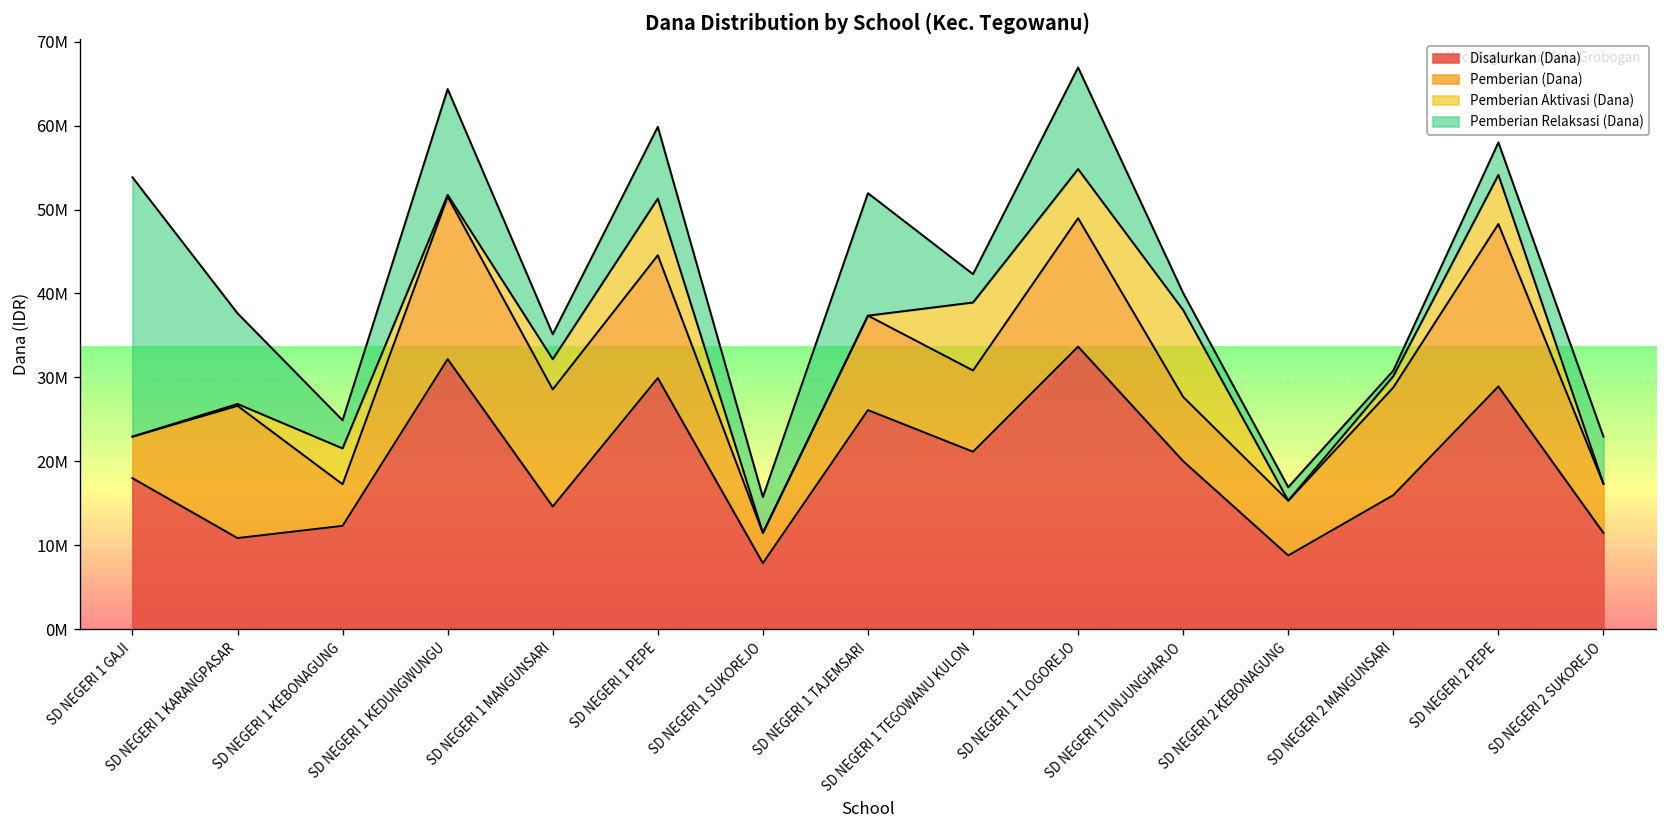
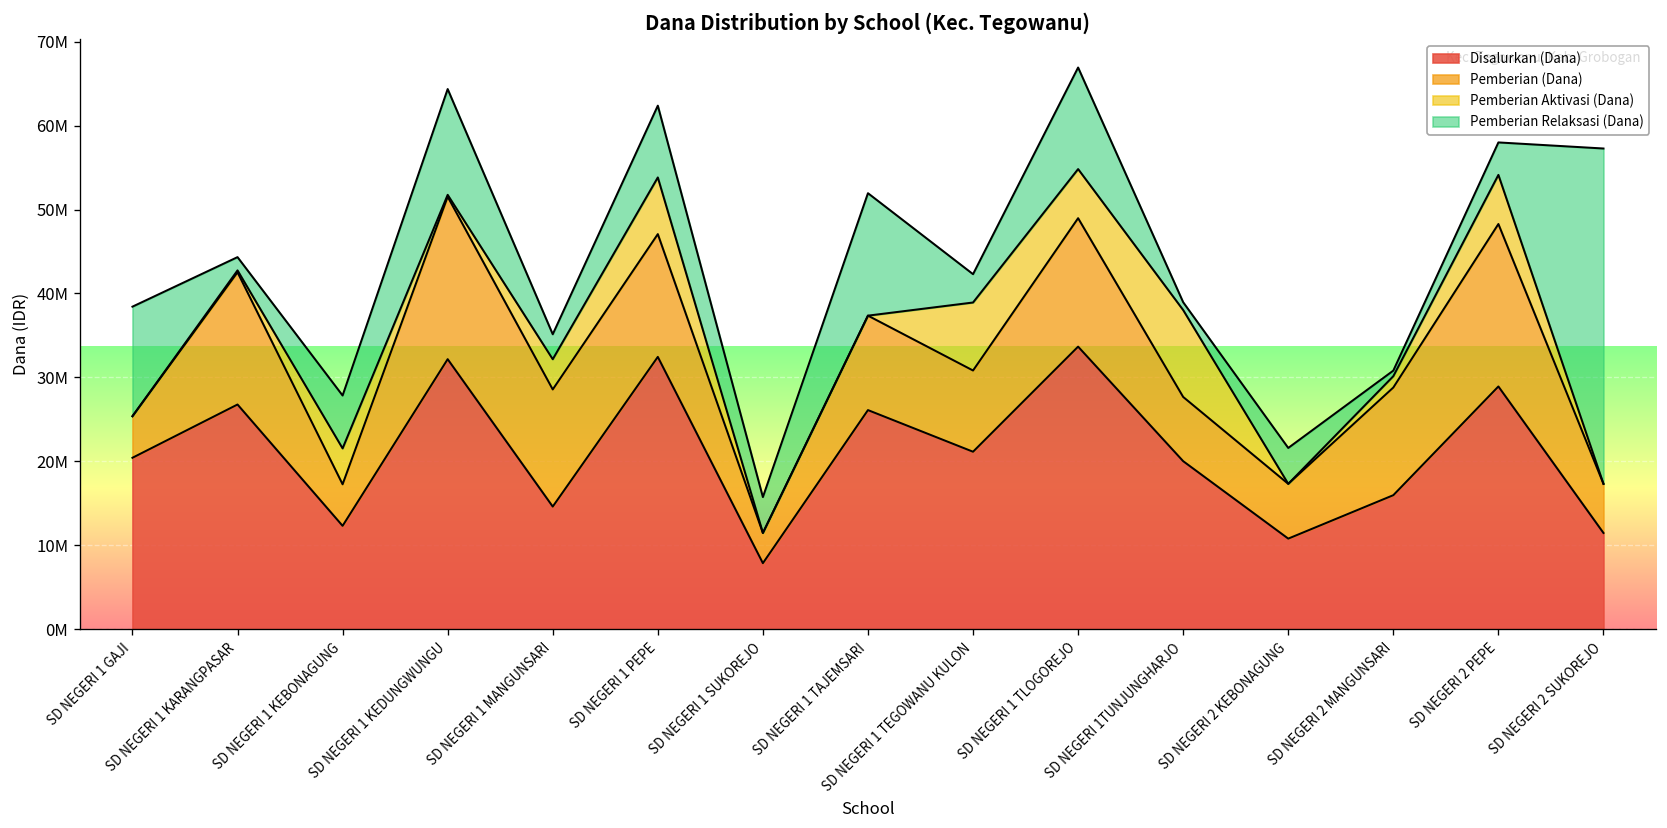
Disalurkan (Dana), SD NEGERI 1 GAJI: 18000000 -> 20000000
Pemberian Relaksasi (Dana), SD NEGERI 1 GAJI: 31000000 -> 13000000
Disalurkan (Dana), SD NEGERI 1 KARANGPASAR: 11000000 -> 27000000
Pemberian Relaksasi (Dana), SD NEGERI 1 KARANGPASAR: 11000000 -> 2000000
Pemberian Relaksasi (Dana), SD NEGERI 1 KEBONAGUNG: 3000000 -> 6000000
Disalurkan (Dana), SD NEGERI 1 PEPE: 30000000 -> 32000000
Pemberian Relaksasi (Dana), SD NEGERI 1TUNJUNGHARJO: 2000000 -> 1000000
Disalurkan (Dana), SD NEGERI 2 KEBONAGUNG: 9000000 -> 11000000
Pemberian Relaksasi (Dana), SD NEGERI 2 KEBONAGUNG: 2000000 -> 4000000
Pemberian Relaksasi (Dana), SD NEGERI 2 SUKOREJO: 6000000 -> 40000000
